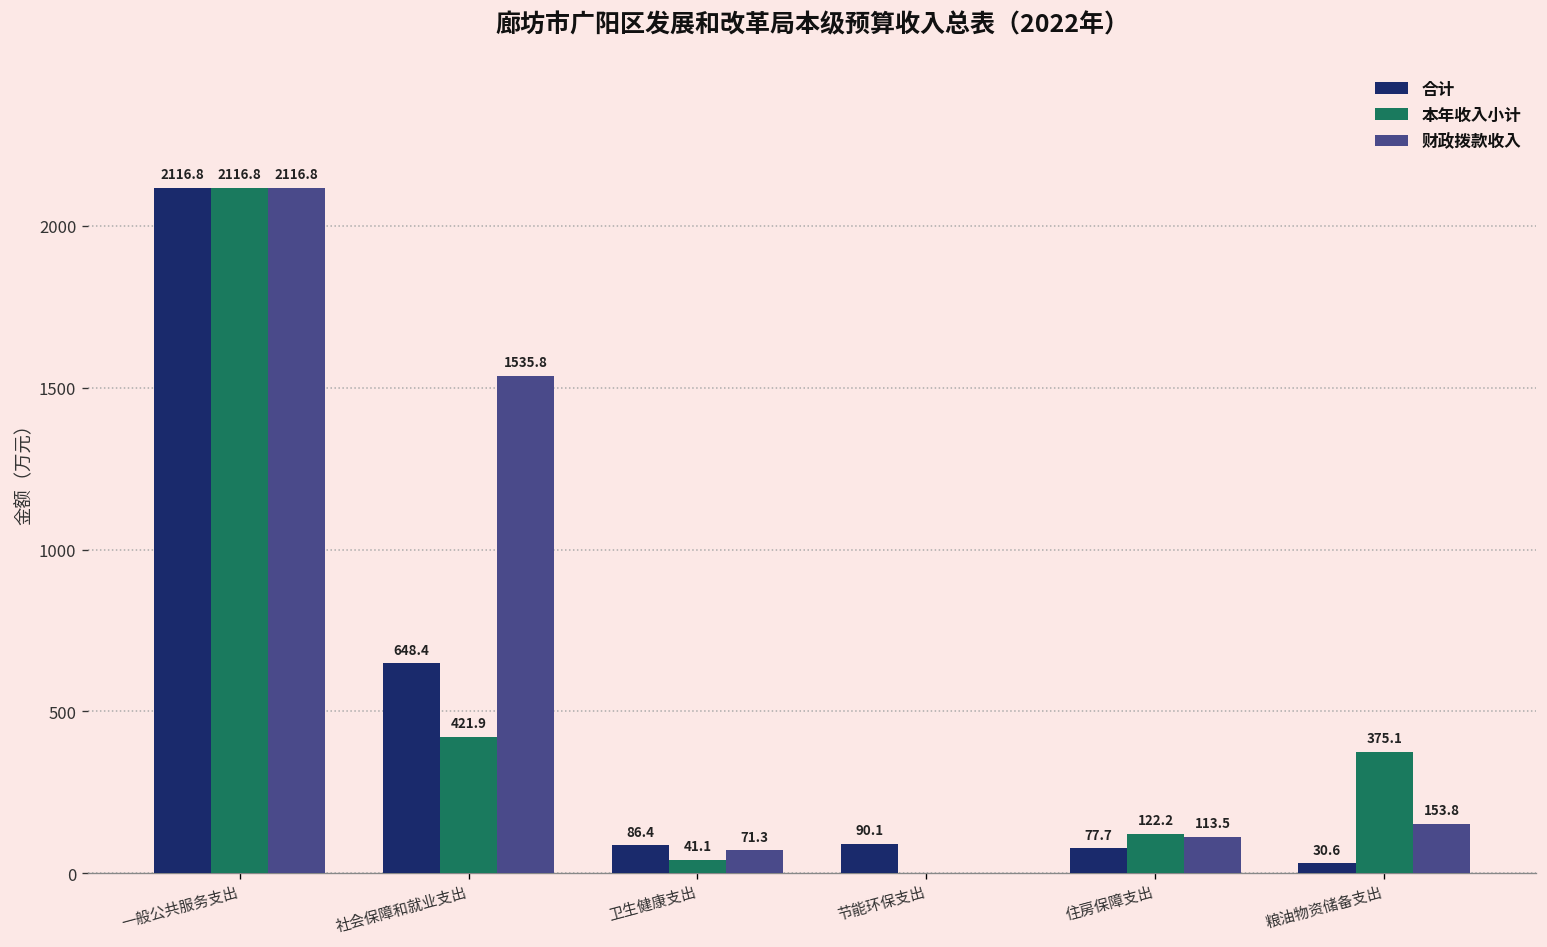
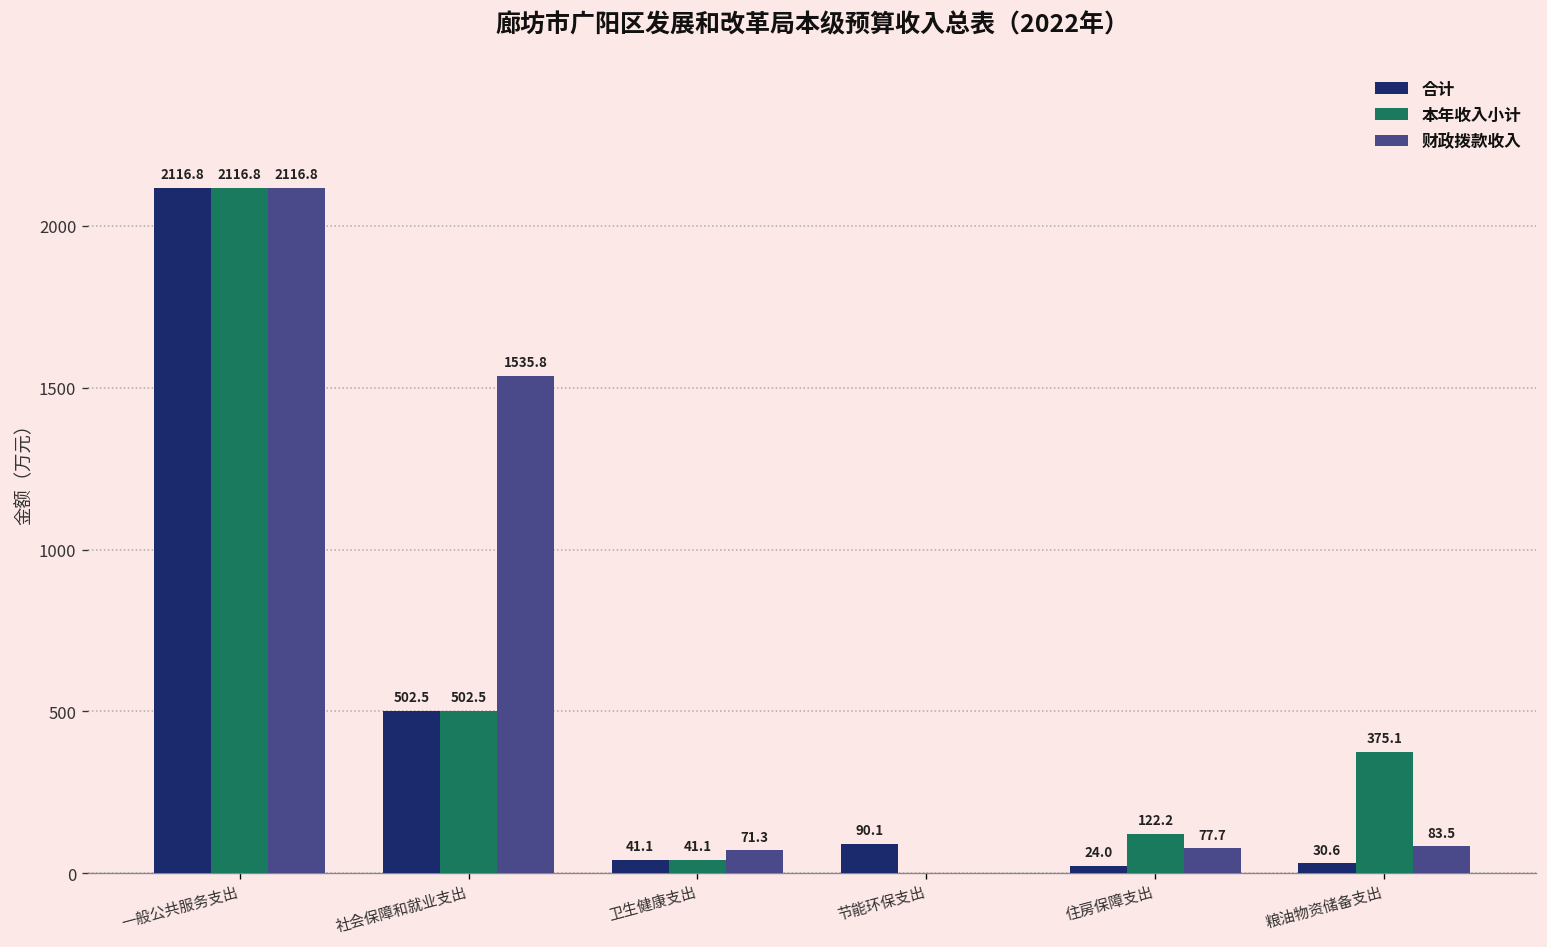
合计, 社会保障和就业支出: 648.4 -> 502.5
本年收入小计, 社会保障和就业支出: 421.9 -> 502.5
合计, 卫生健康支出: 86.4 -> 41.1
合计, 住房保障支出: 77.7 -> 24.0
财政拨款收入, 住房保障支出: 113.5 -> 77.7
财政拨款收入, 粮油物资储备支出: 153.8 -> 83.5
